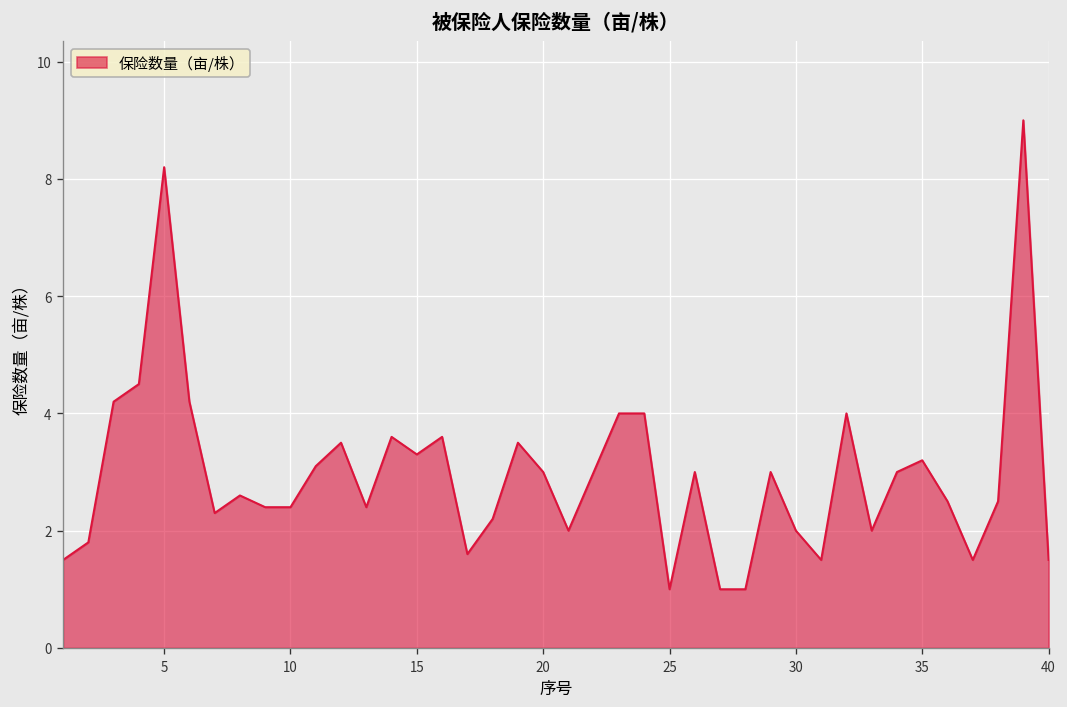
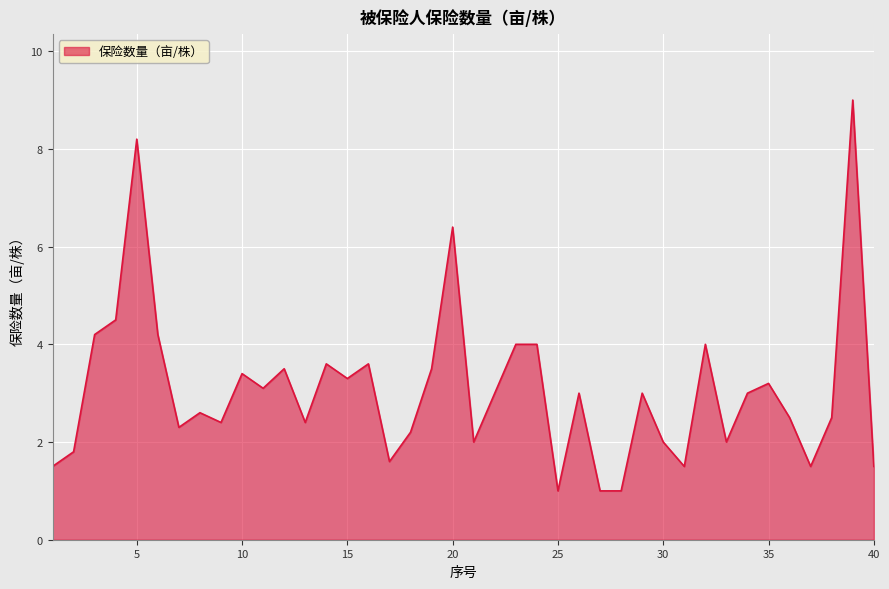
10: 2.4 -> 3.4
20: 3.0 -> 6.4
